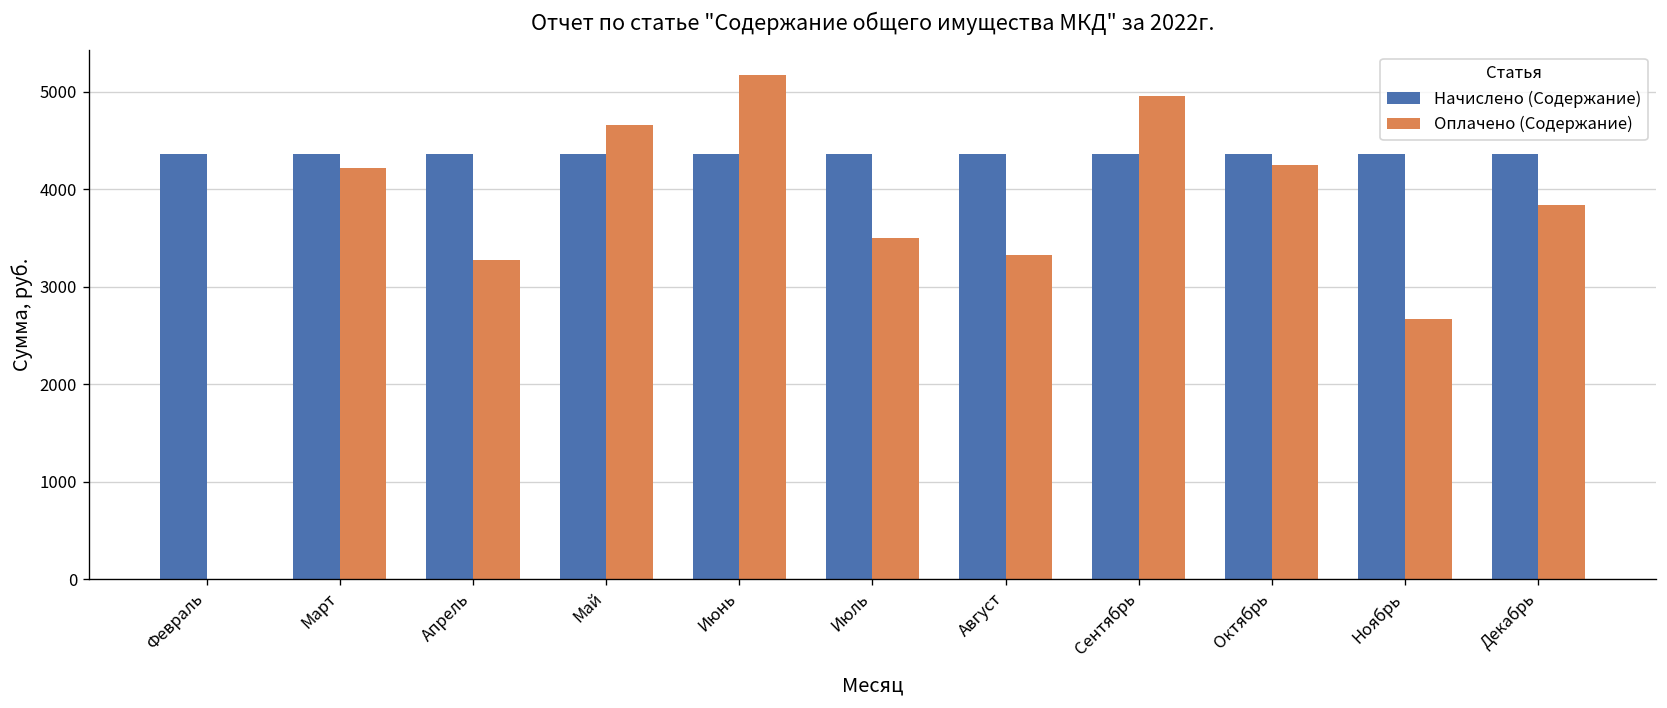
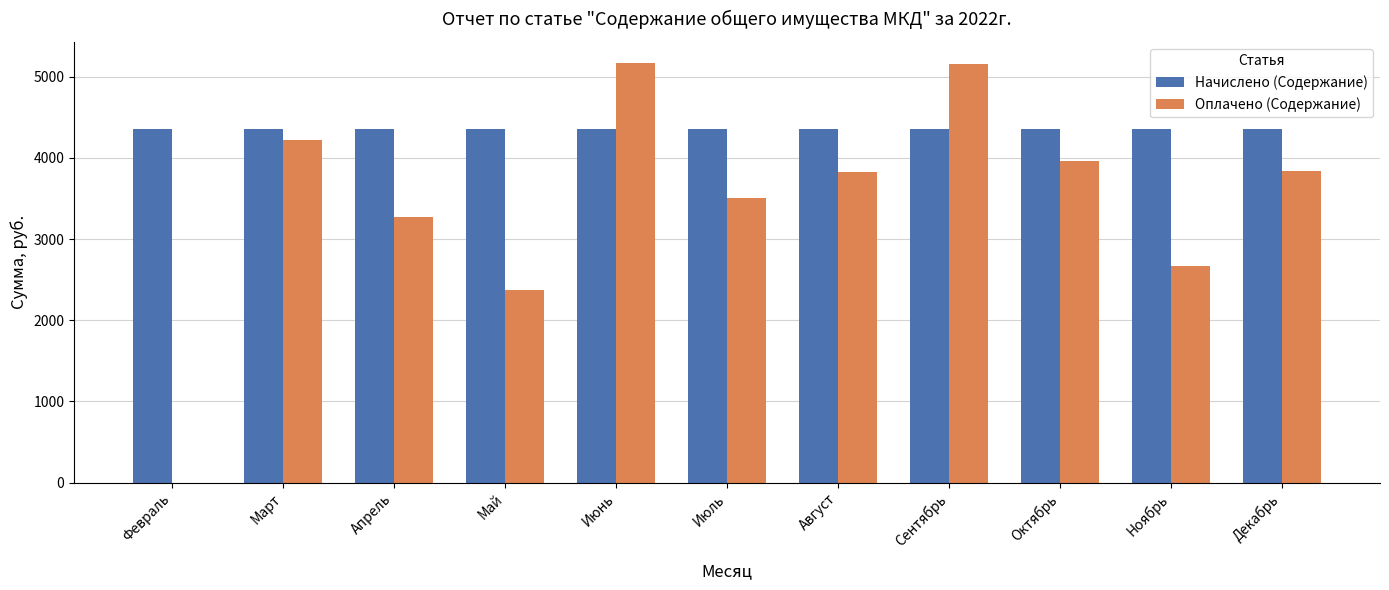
Оплачено (Содержание), Май: 4700 -> 2400
Оплачено (Содержание), Август: 3300 -> 3800
Оплачено (Содержание), Сентябрь: 5000 -> 5200
Оплачено (Содержание), Октябрь: 4300 -> 4000
